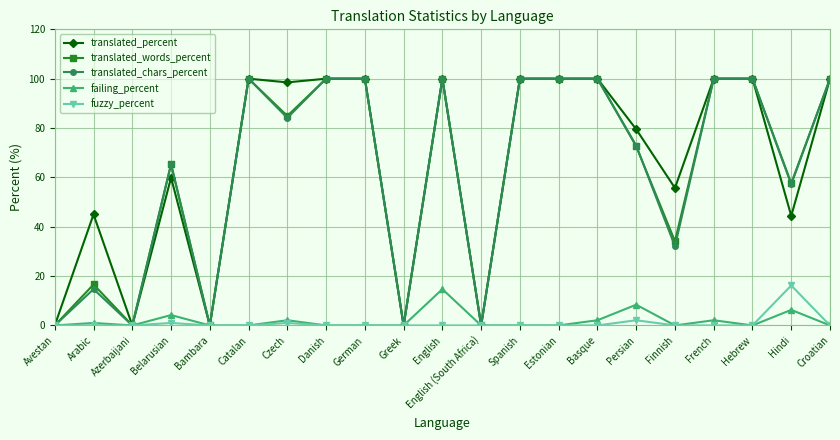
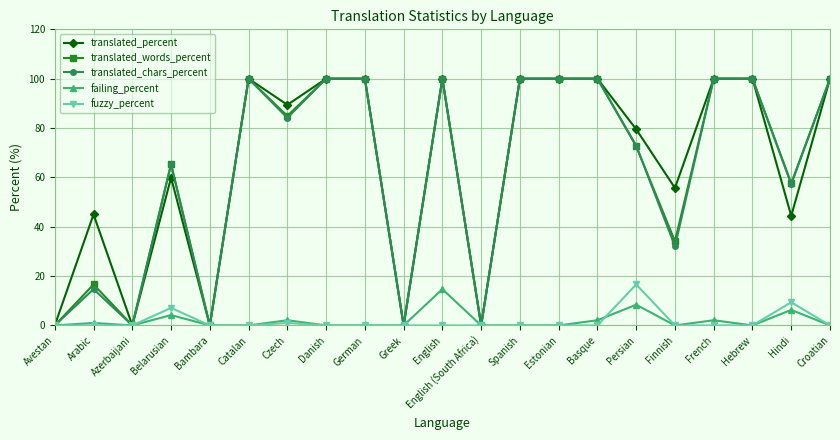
fuzzy_percent, Belarusian: 1 -> 7
translated_percent, Czech: 99 -> 89
fuzzy_percent, Persian: 2 -> 17
fuzzy_percent, Hindi: 16 -> 9
